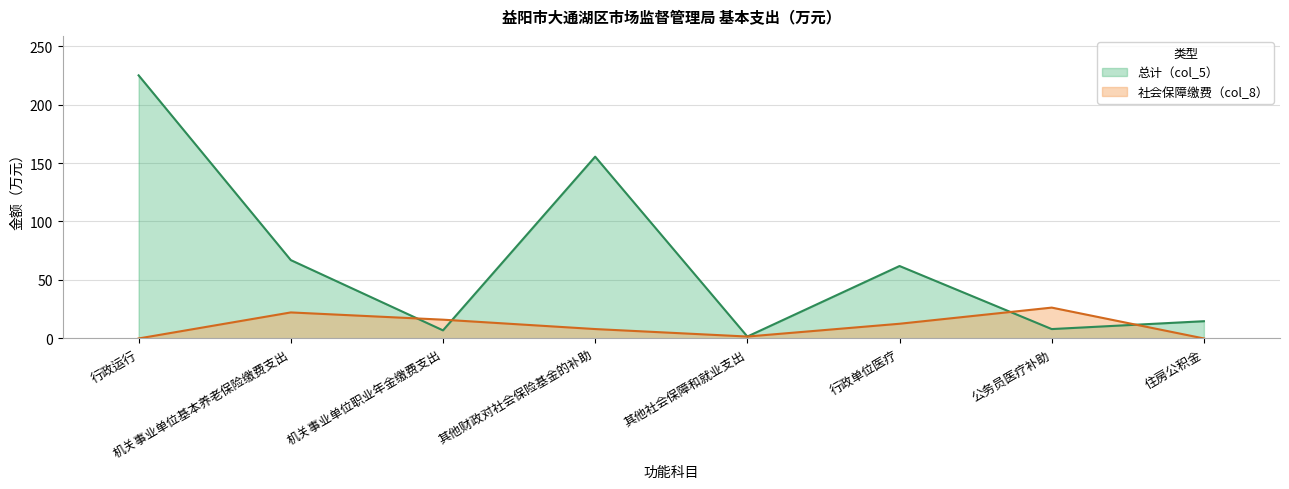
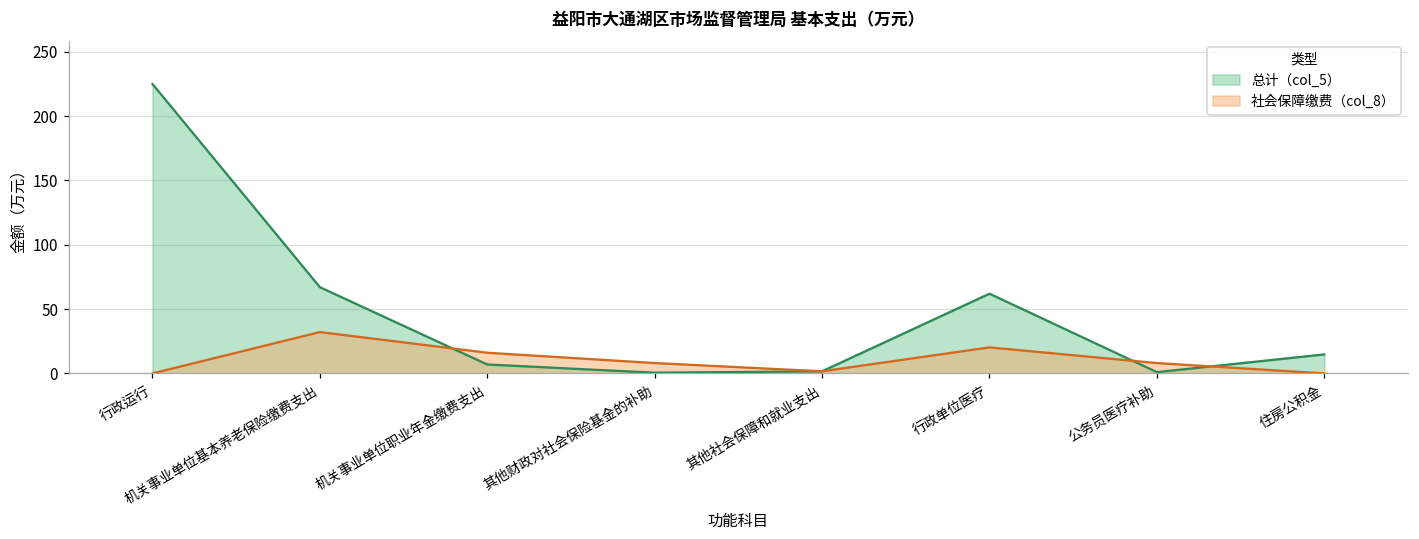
社会保障缴费（col_8）, 机关事业单位基本养老保险缴费支出: 22 -> 32
总计（col_5）, 其他财政对社会保险基金的补助: 155 -> 1
社会保障缴费（col_8）, 行政单位医疗: 13 -> 20
总计（col_5）, 公务员医疗补助: 8 -> 1
社会保障缴费（col_8）, 公务员医疗补助: 26 -> 8
